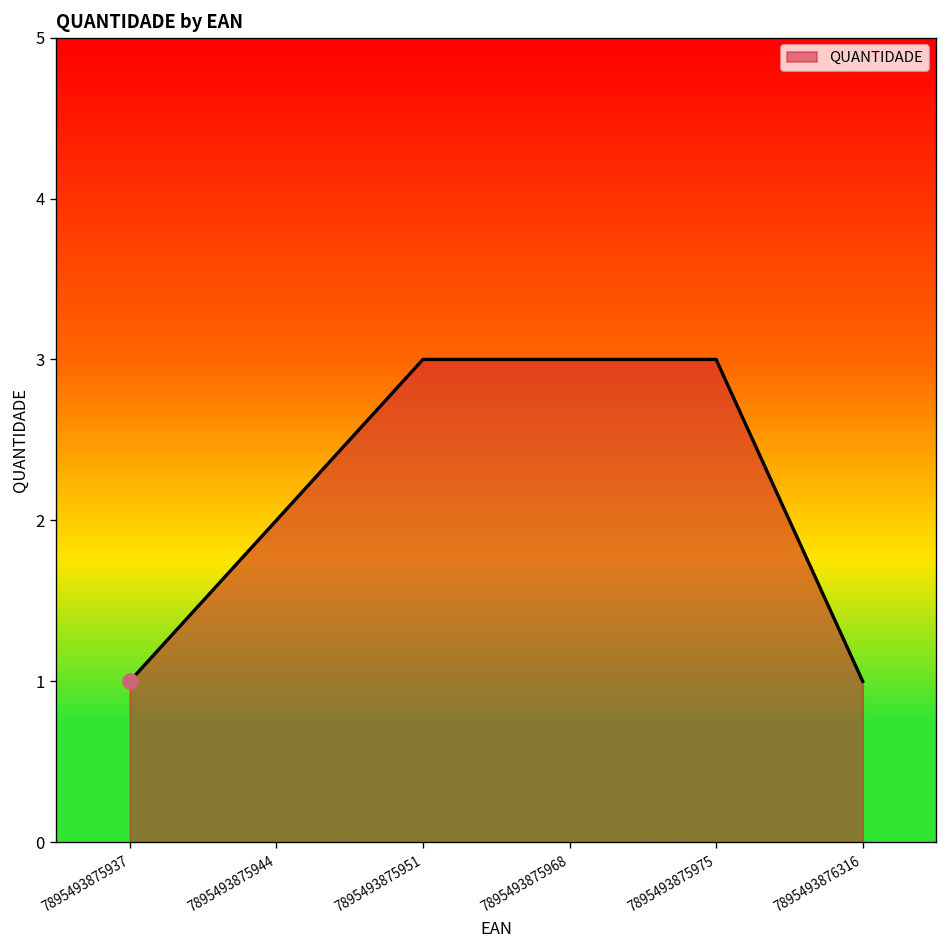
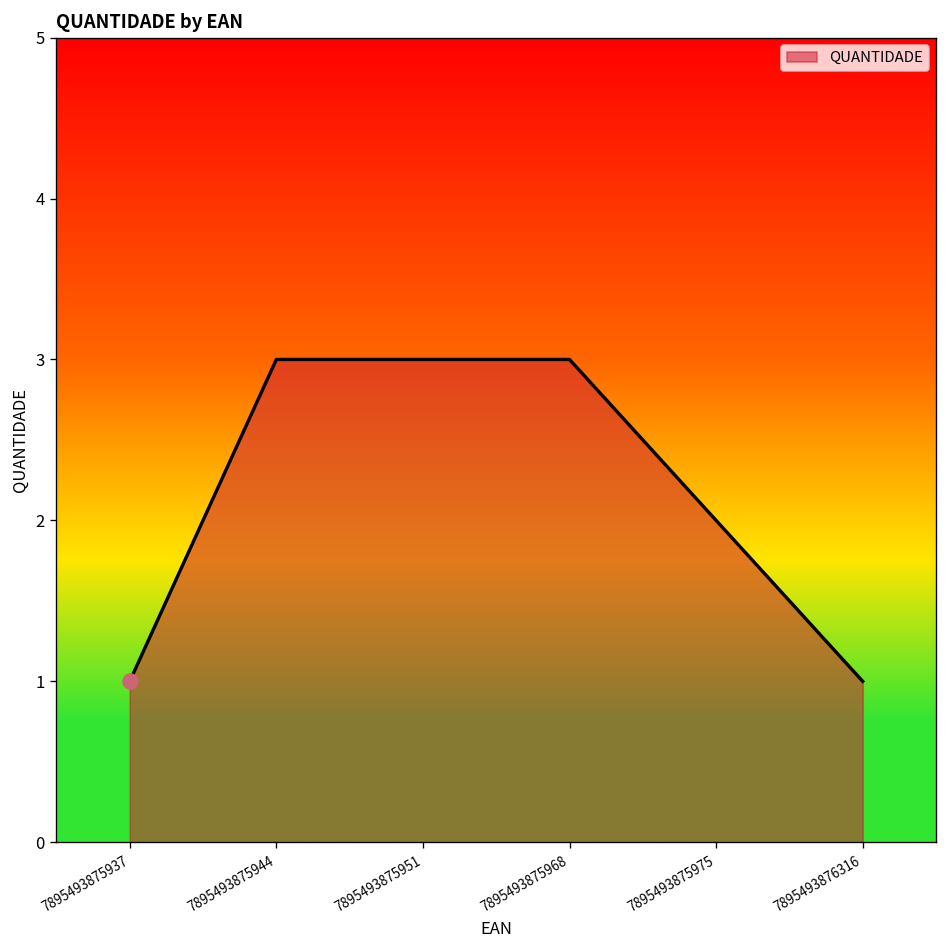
QUANTIDADE, 7895493875944: 2 -> 3
QUANTIDADE, 7895493875975: 3 -> 2
